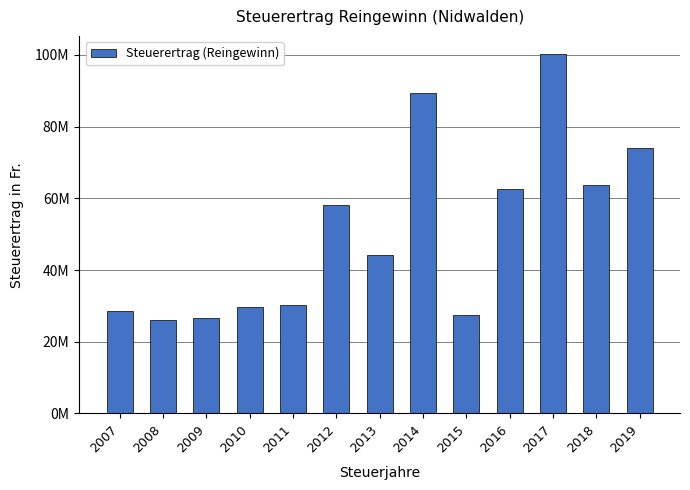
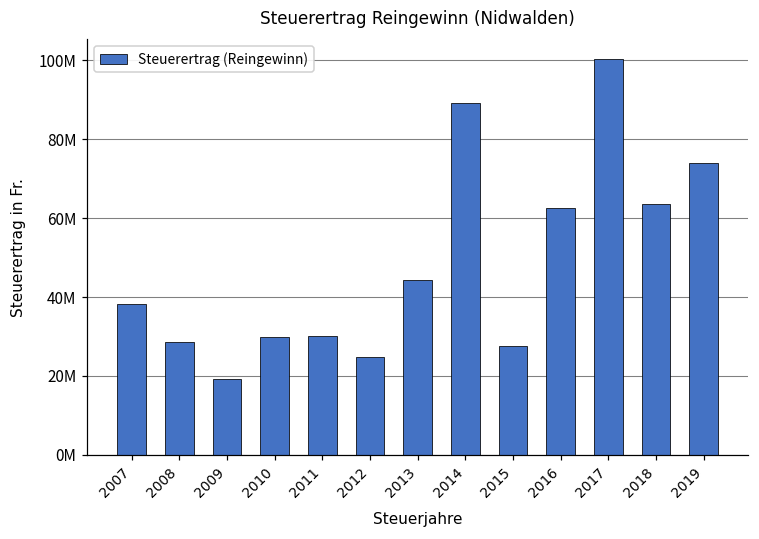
2007: 29000000 -> 38000000
2008: 26000000 -> 29000000
2009: 27000000 -> 19000000
2012: 58000000 -> 25000000
